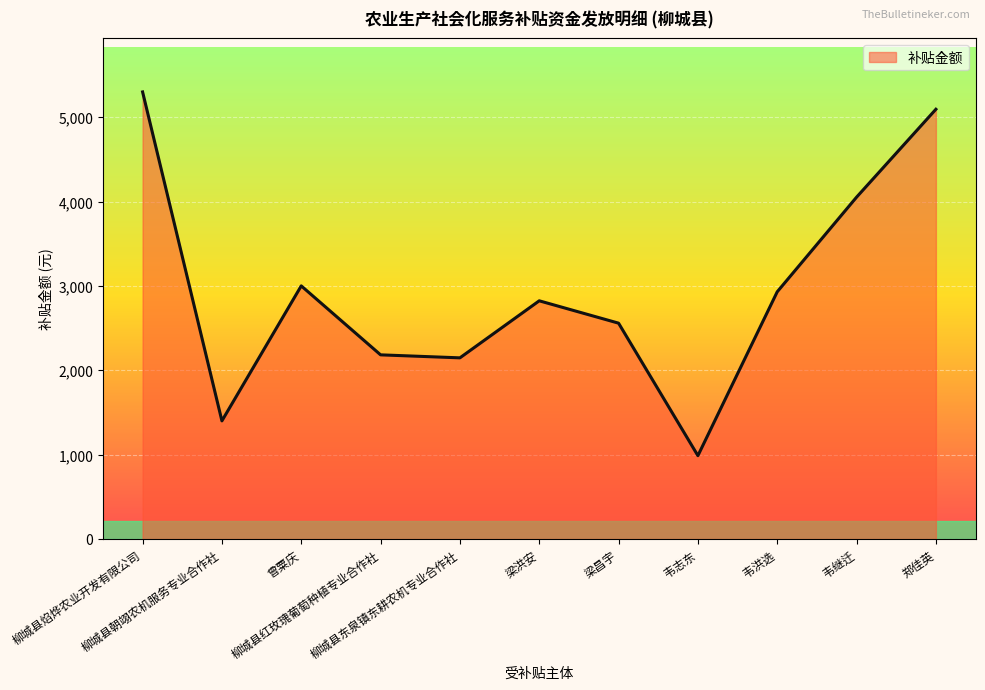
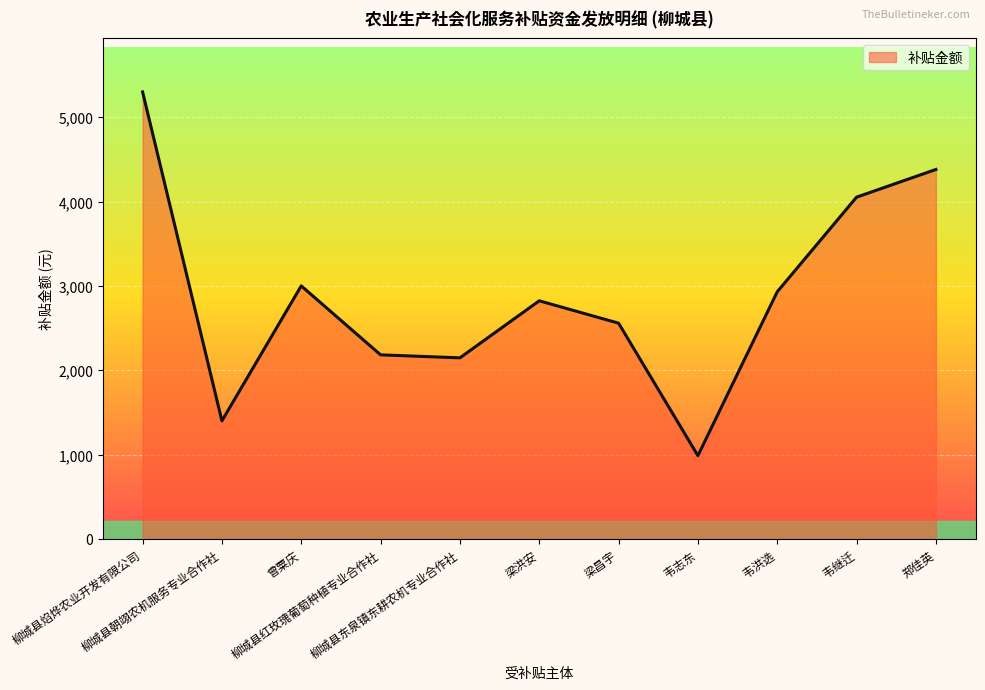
郑佳英: 5,100 -> 4,400
